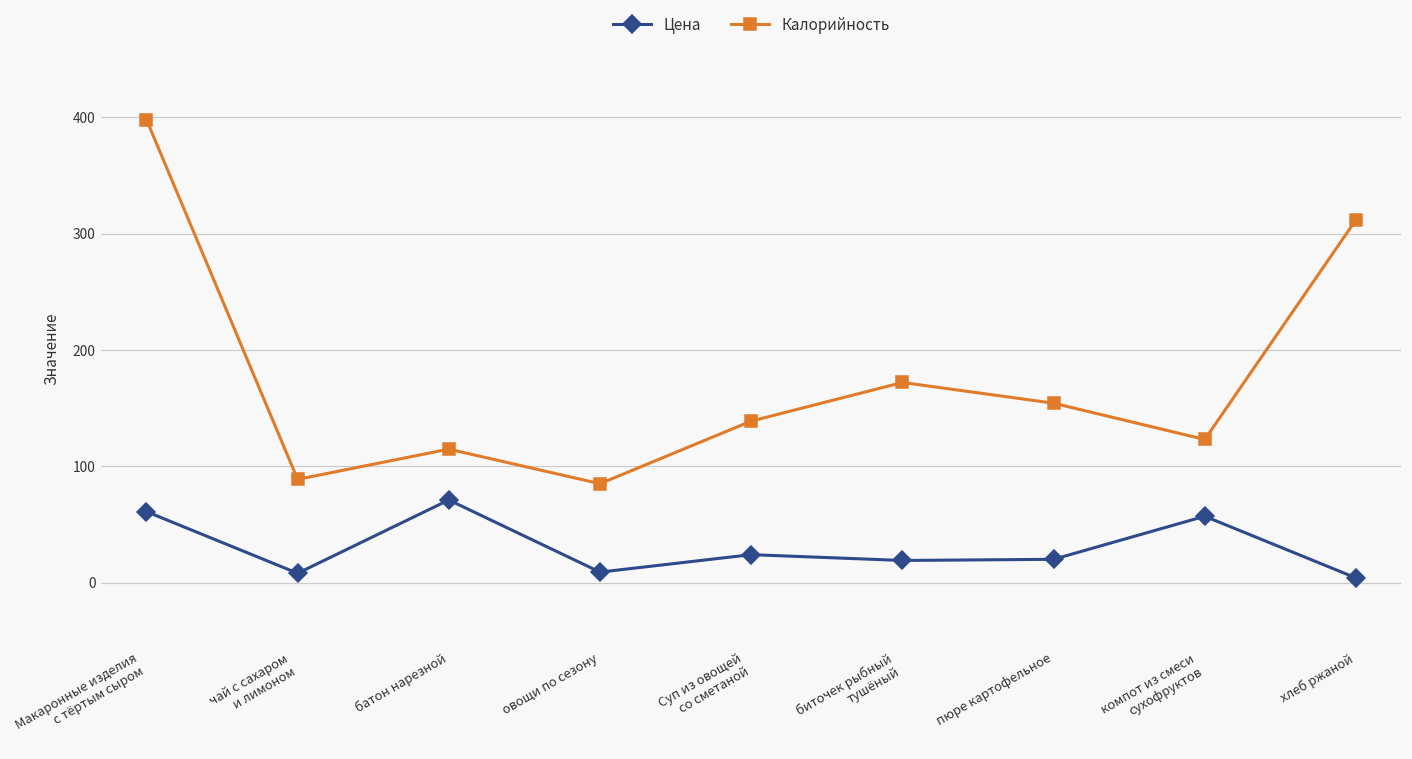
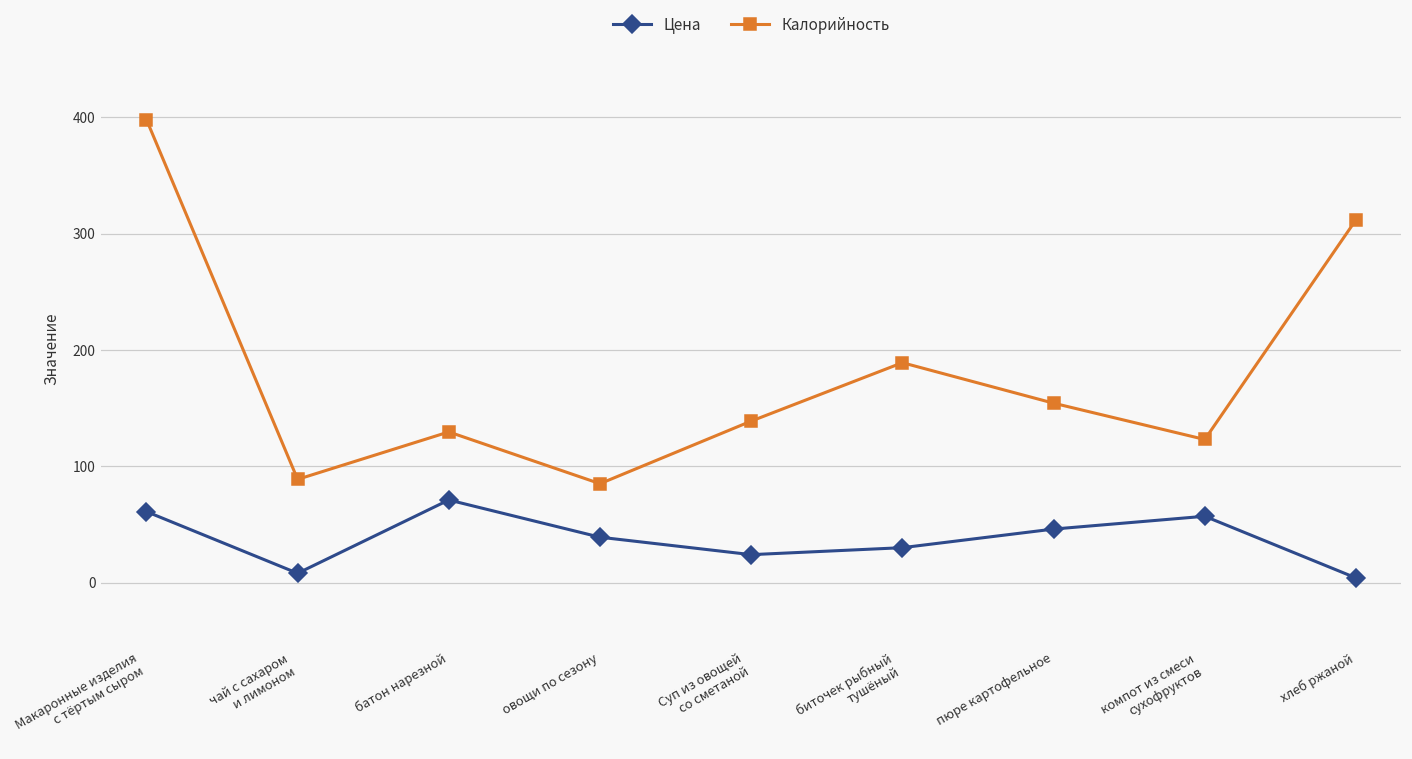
Калорийность, батон нарезной: 115 -> 130
Цена, овощи по сезону: 9 -> 39
Цена, биточек рыбный тушёный: 19 -> 30
Калорийность, биточек рыбный тушёный: 172 -> 189
Цена, пюре картофельное: 20 -> 46
